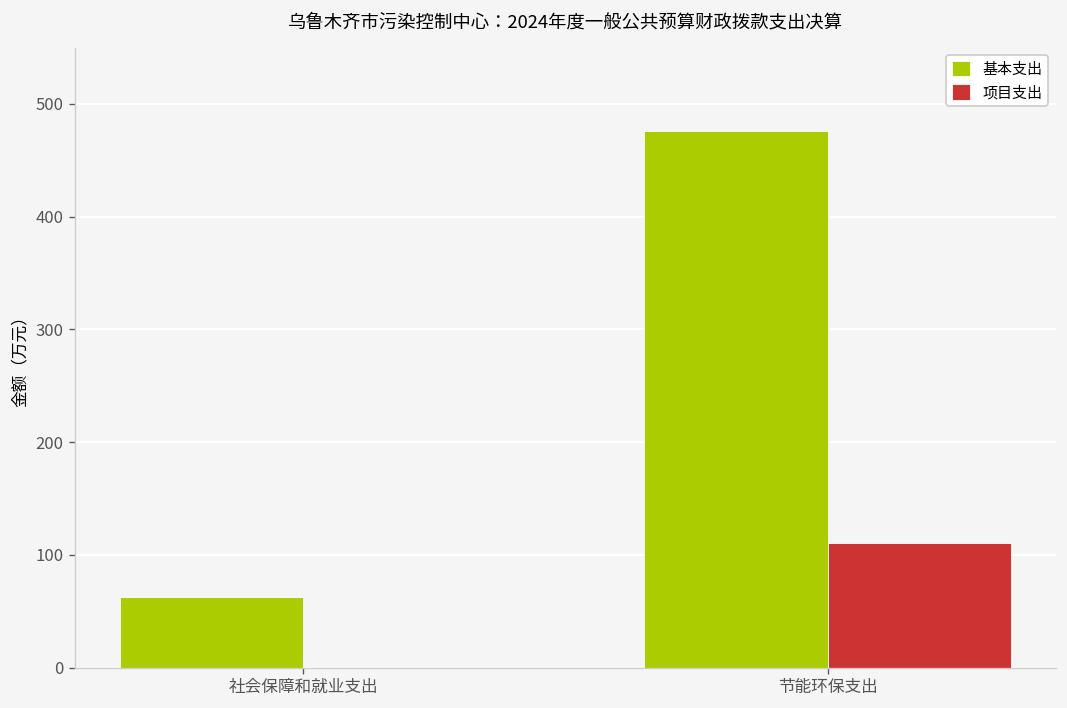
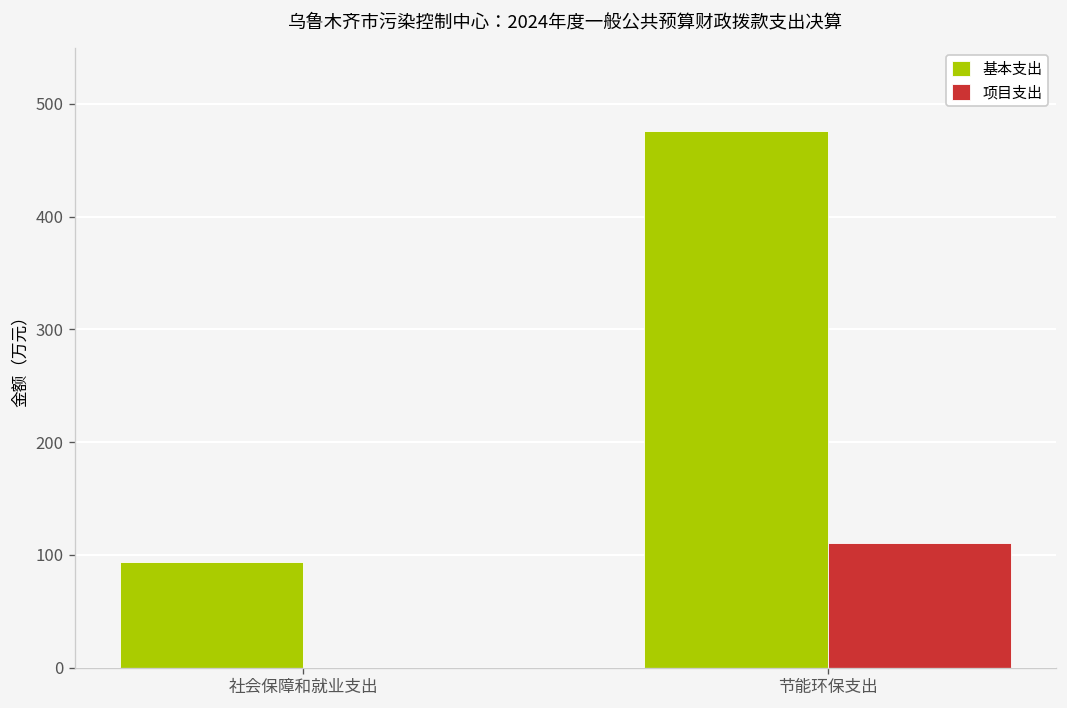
基本支出, 社会保障和就业支出: 60 -> 90
